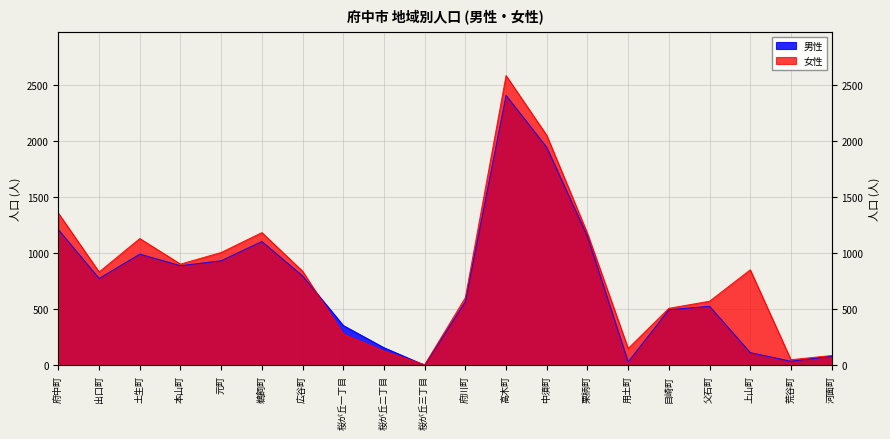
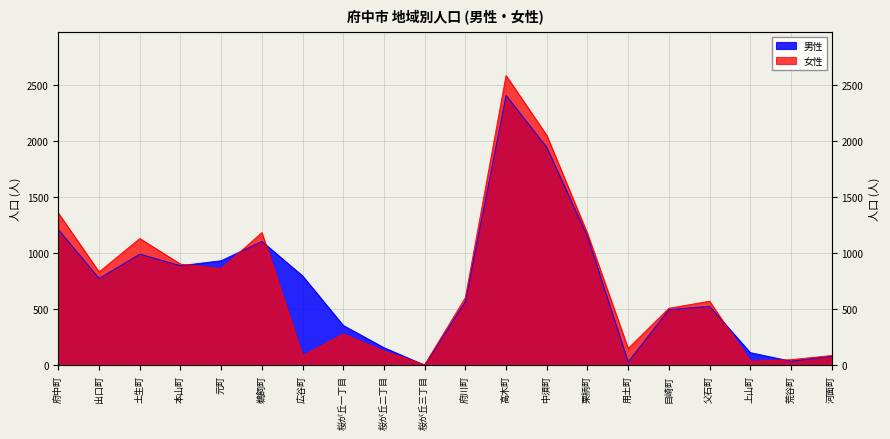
女性, 元町: 1010 -> 860
女性, 広谷町: 840 -> 80
女性, 上山町: 850 -> 40
